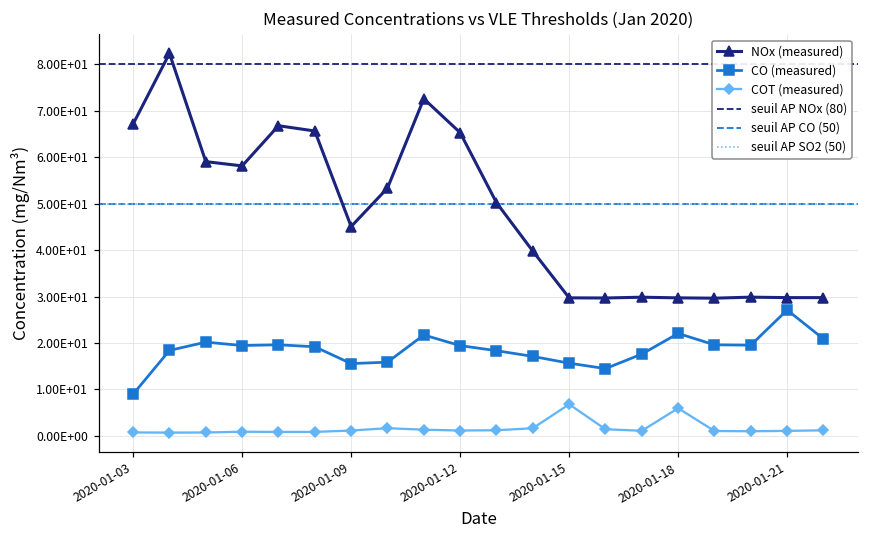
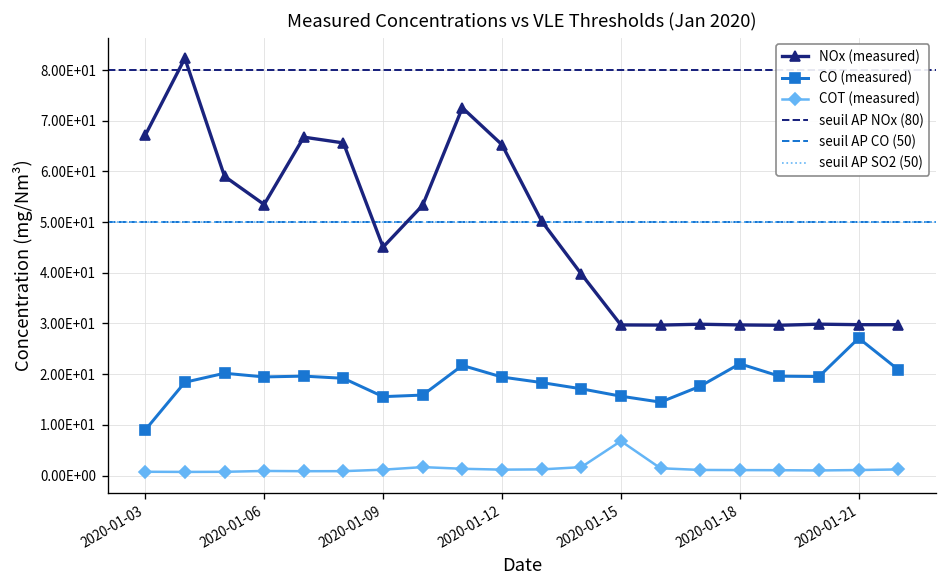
NOx (measured), 2020-01-06: 58 -> 53
COT (measured), 2020-01-18: 6 -> 1
